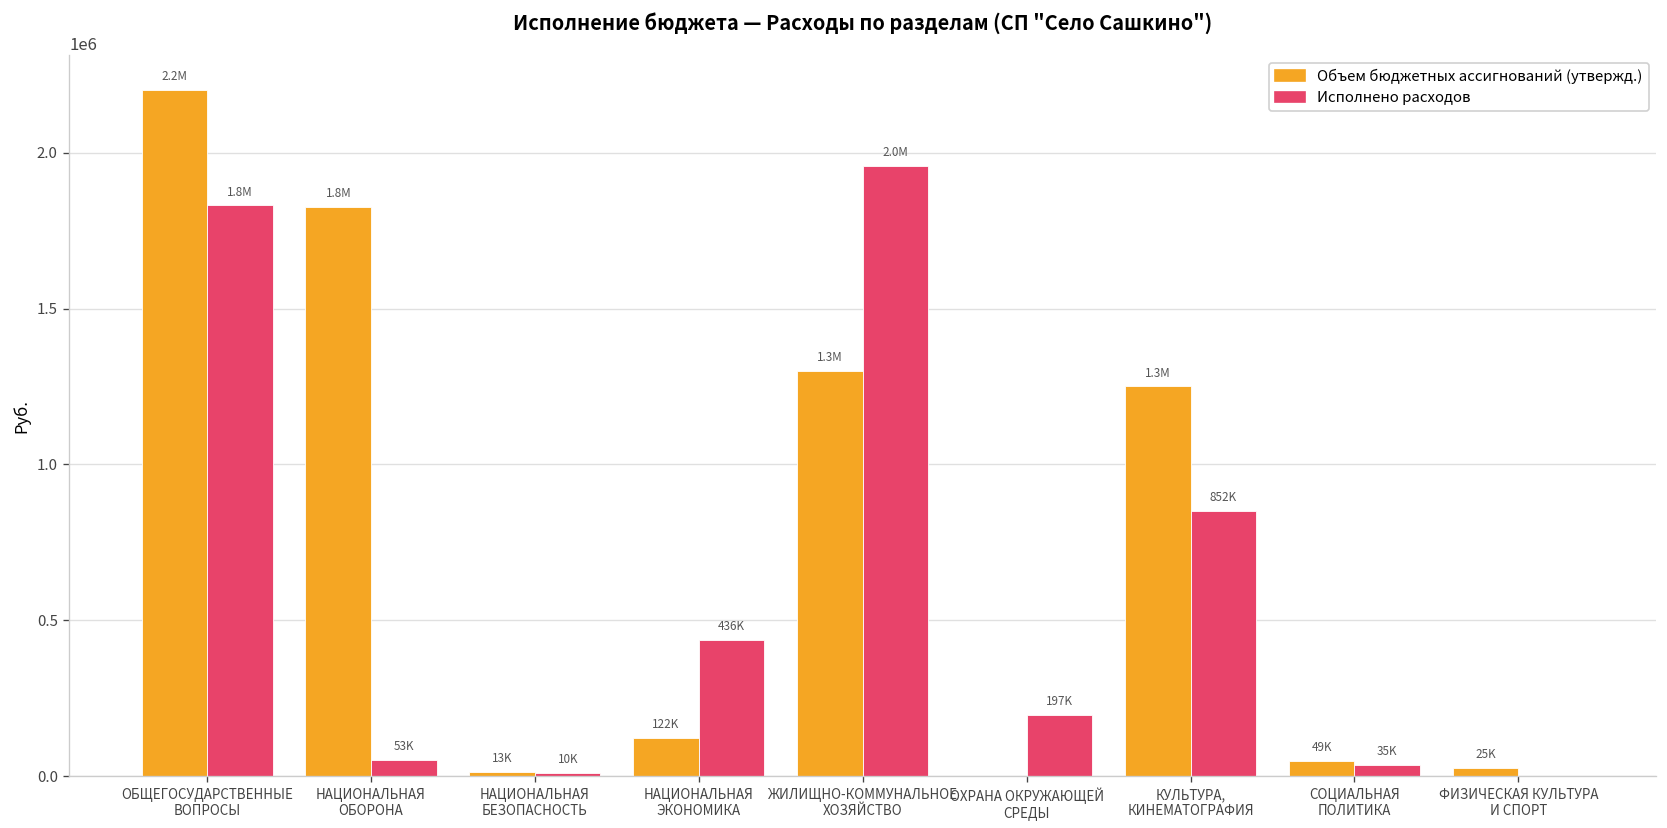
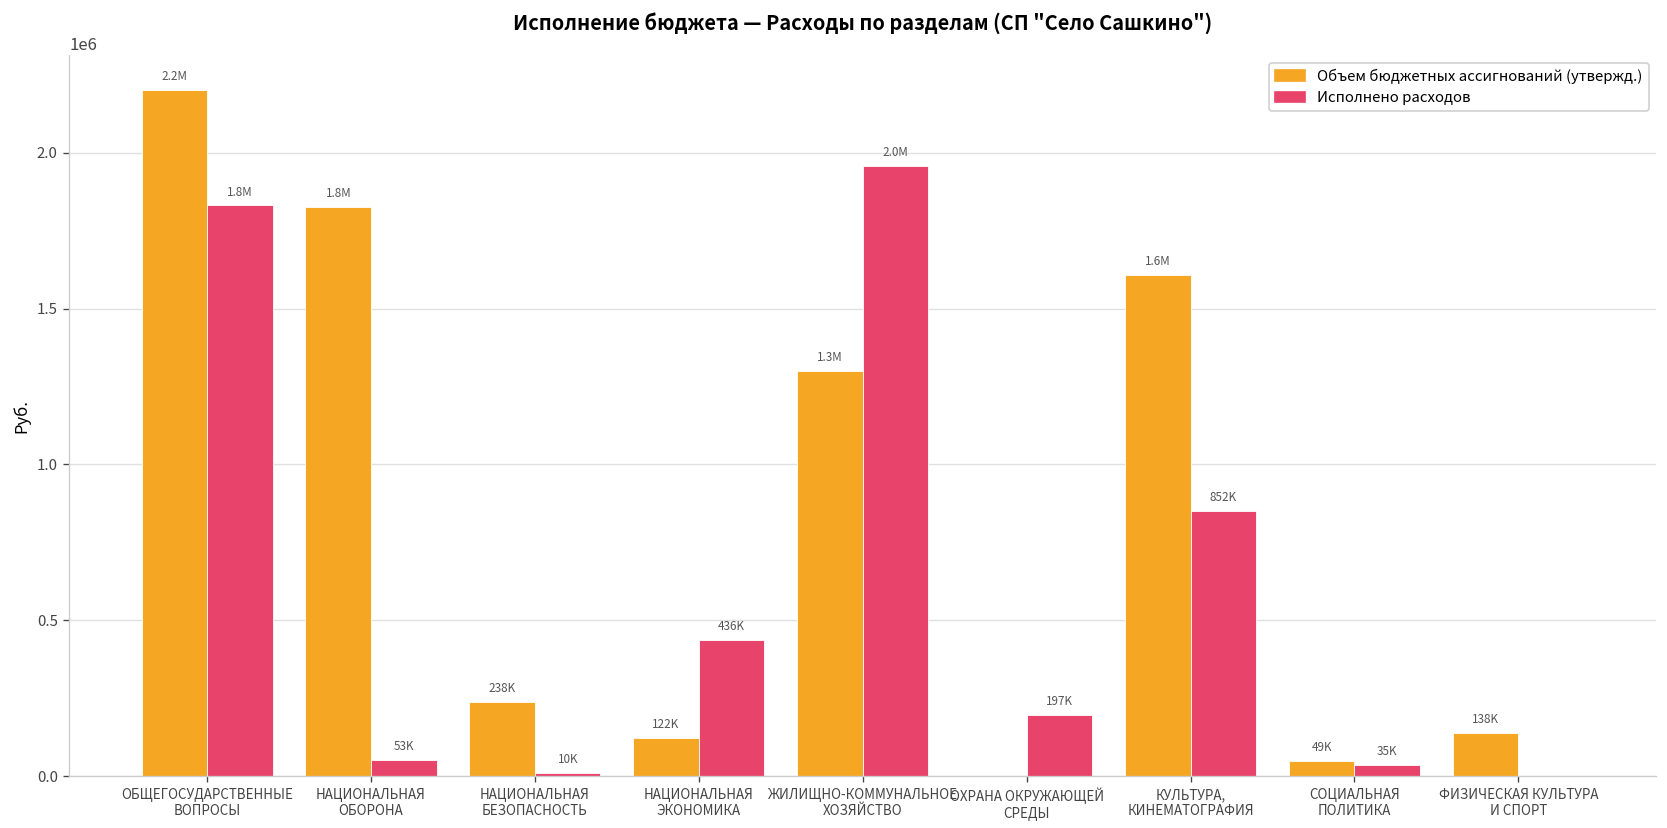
Объем бюджетных ассигнований (утвержд.), НАЦИОНАЛЬНАЯ БЕЗОПАСНОСТЬ: 13K -> 238K
Объем бюджетных ассигнований (утвержд.), КУЛЬТУРА, КИНЕМАТОГРАФИЯ: 1.3M -> 1.6M
Объем бюджетных ассигнований (утвержд.), ФИЗИЧЕСКАЯ КУЛЬТУРА И СПОРТ: 25K -> 138K
